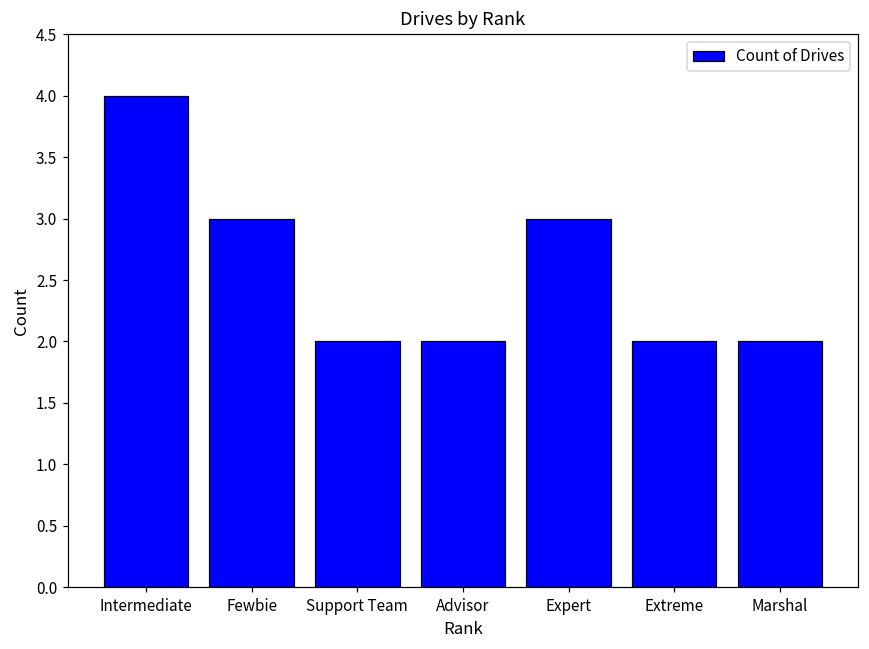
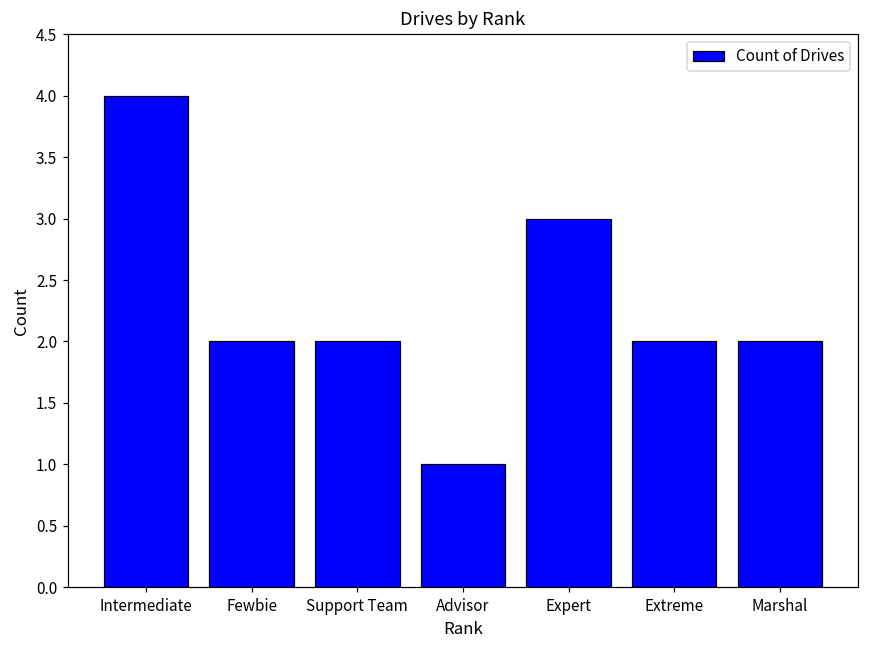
Fewbie: 3 -> 2
Advisor: 2 -> 1
